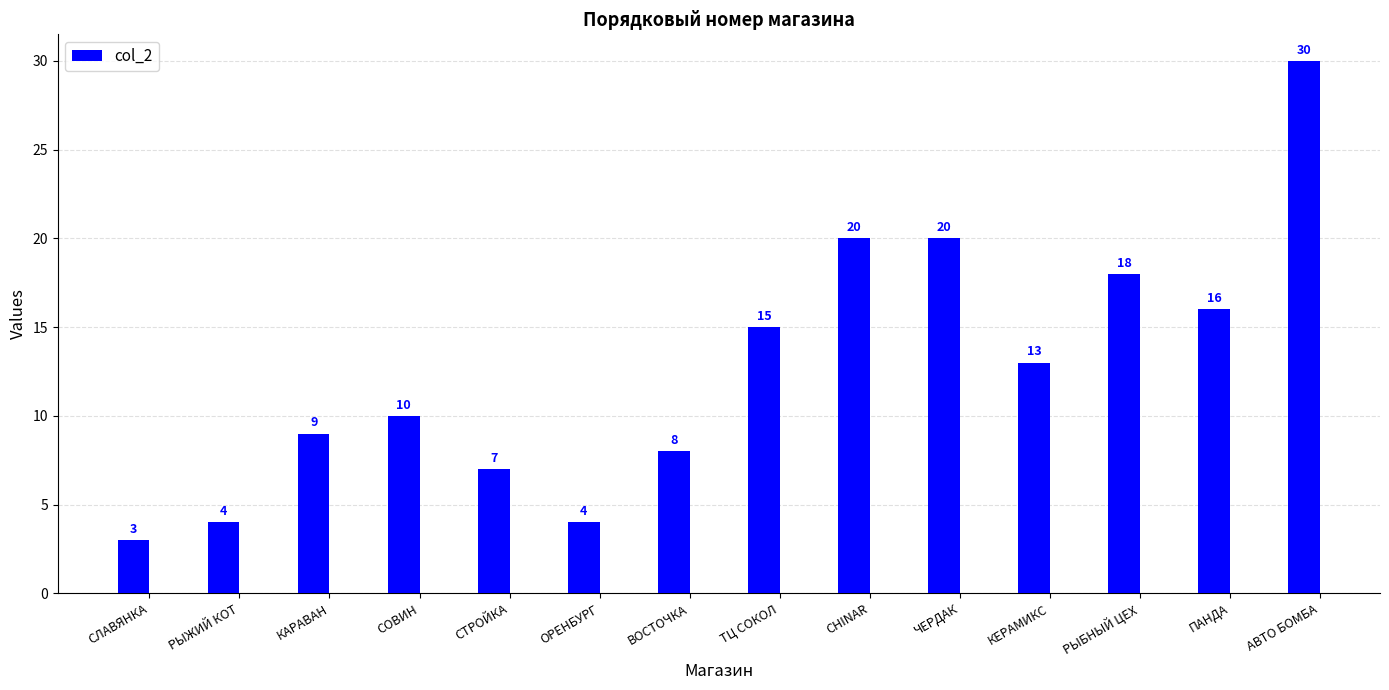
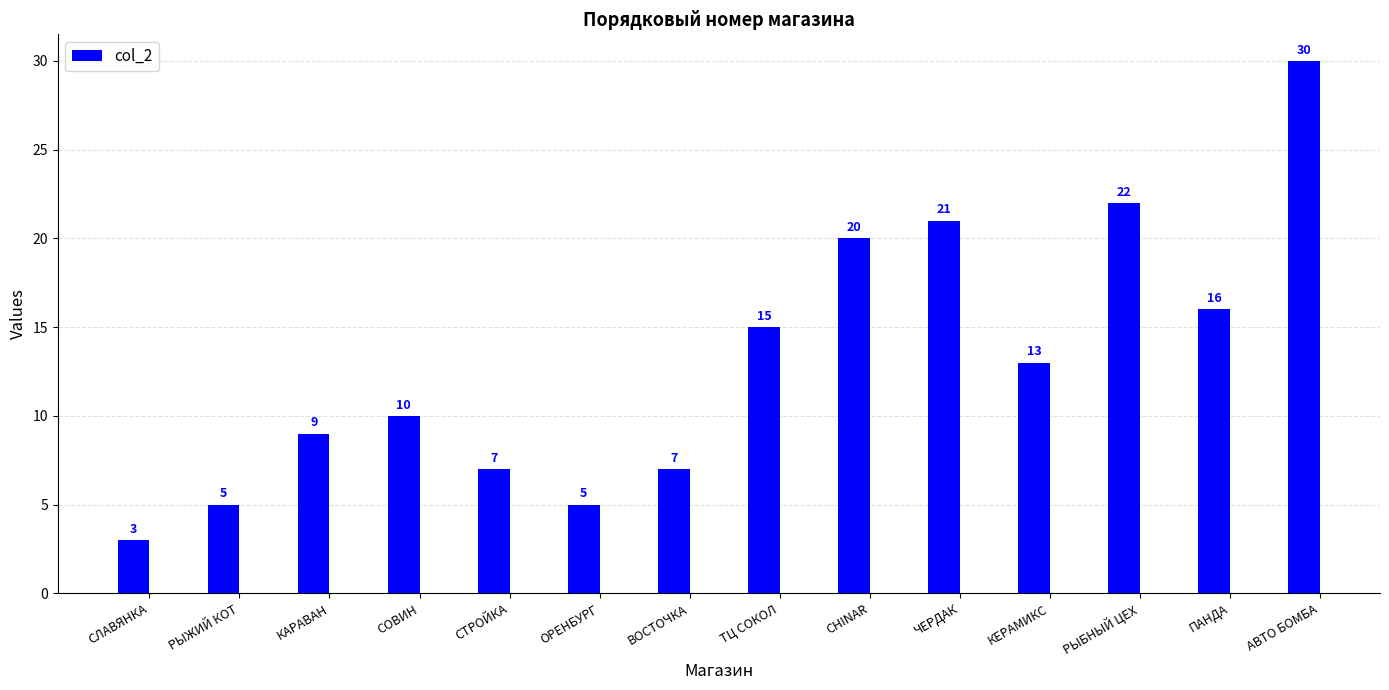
РЫЖИЙ КОТ: 4 -> 5
ОРЕНБУРГ: 4 -> 5
ВОСТОЧКА: 8 -> 7
ЧЕРДАК: 20 -> 21
РЫБНЫЙ ЦЕХ: 18 -> 22
